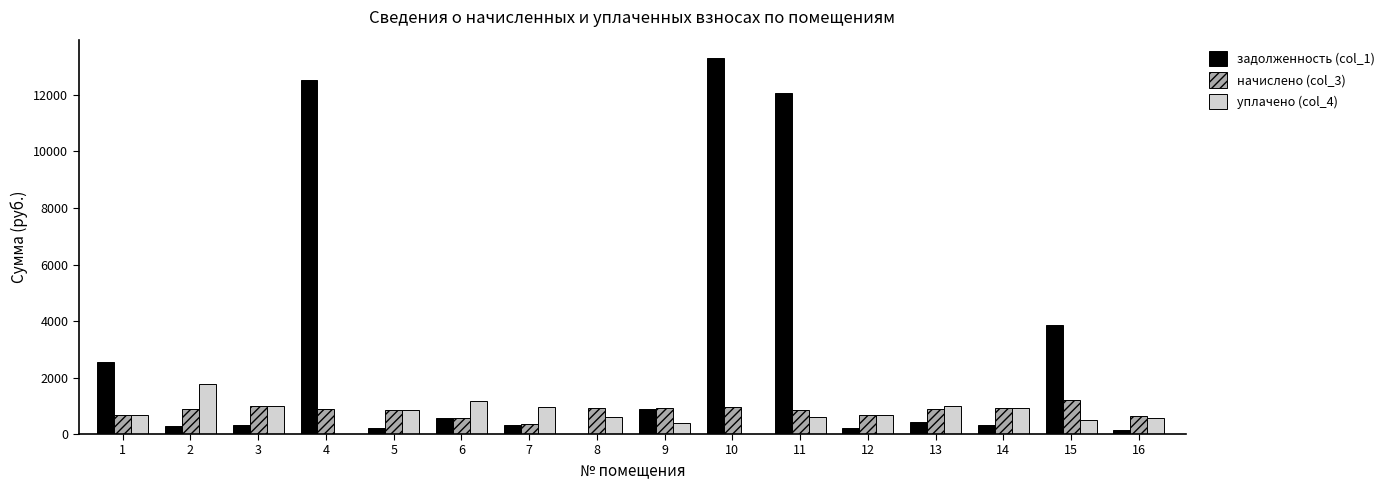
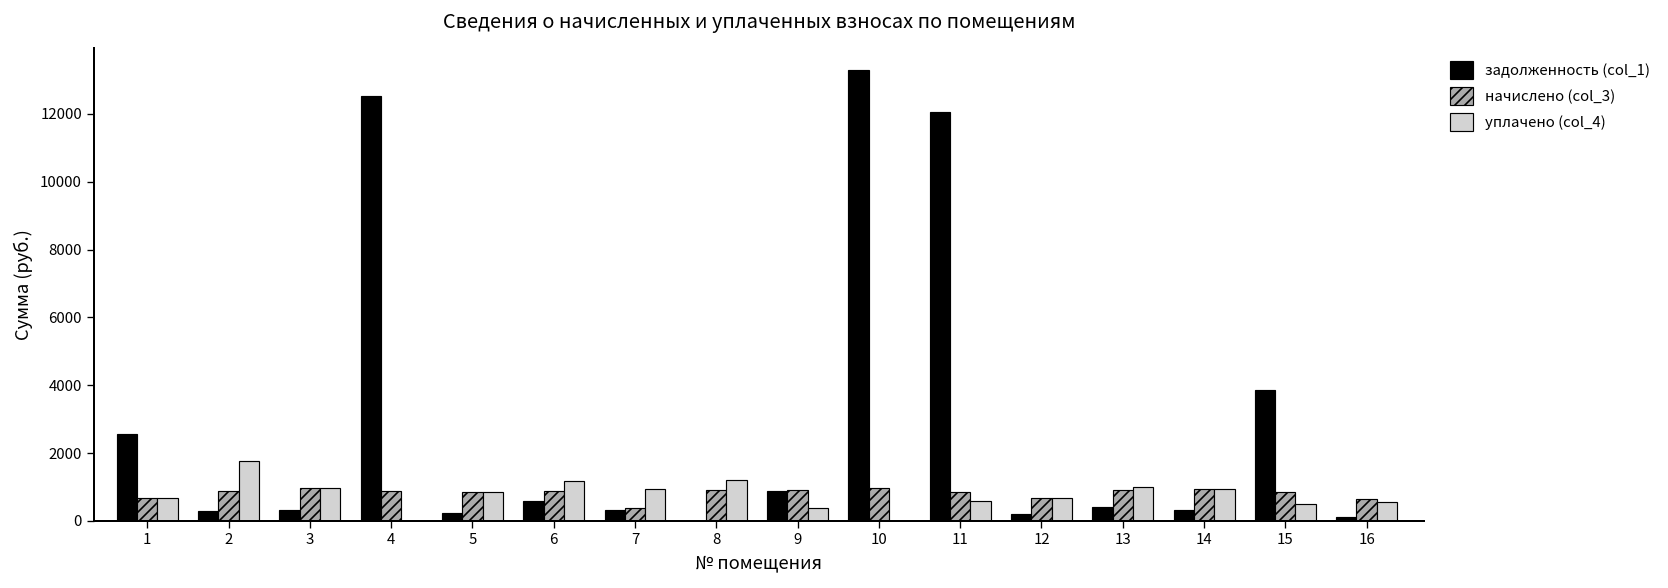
начислено (col_3), 6: 600 -> 900
уплачено (col_4), 8: 600 -> 1200
начислено (col_3), 15: 1200 -> 900
